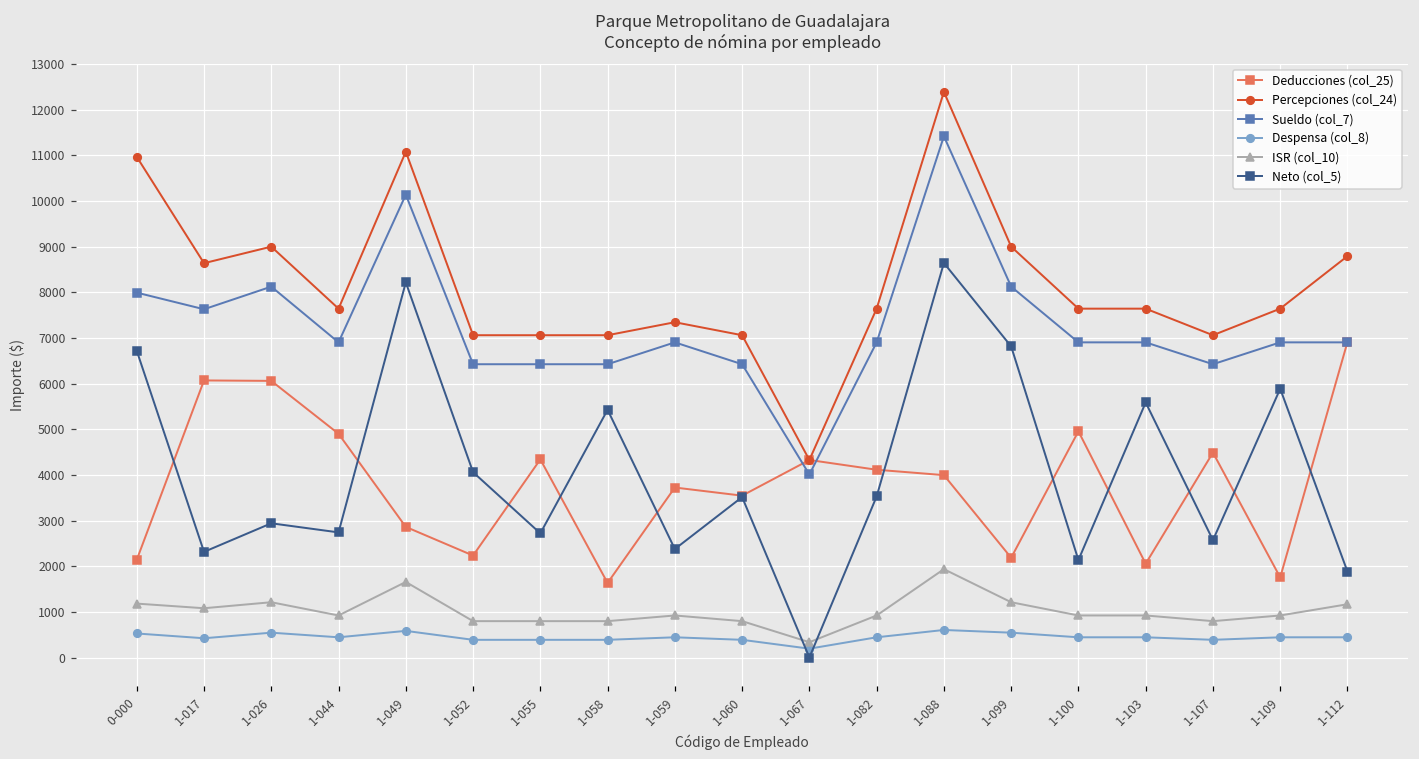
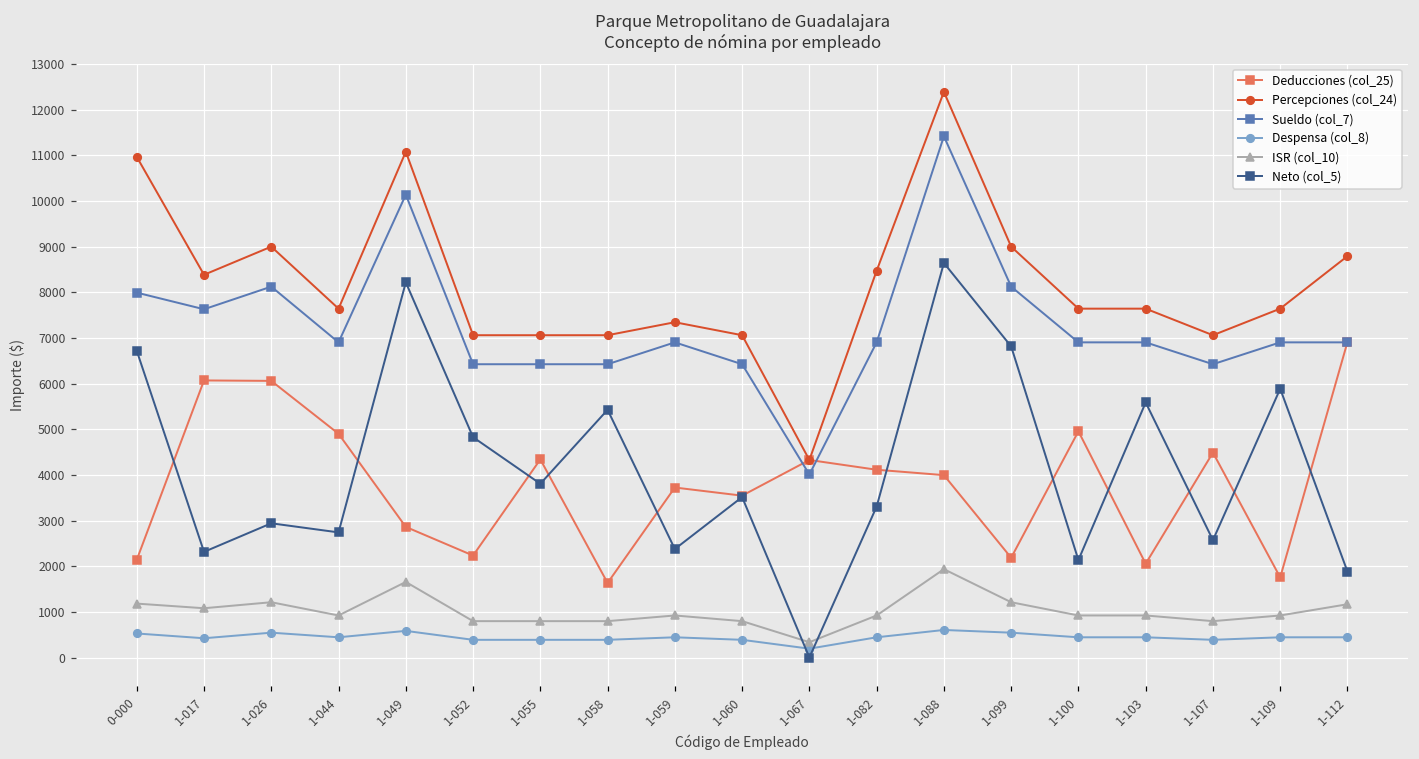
Percepciones (col_24), 1-017: 8600 -> 8400
Neto (col_5), 1-052: 4100 -> 4800
Neto (col_5), 1-055: 2700 -> 3800
Percepciones (col_24), 1-082: 7600 -> 8500
Neto (col_5), 1-082: 3500 -> 3300
